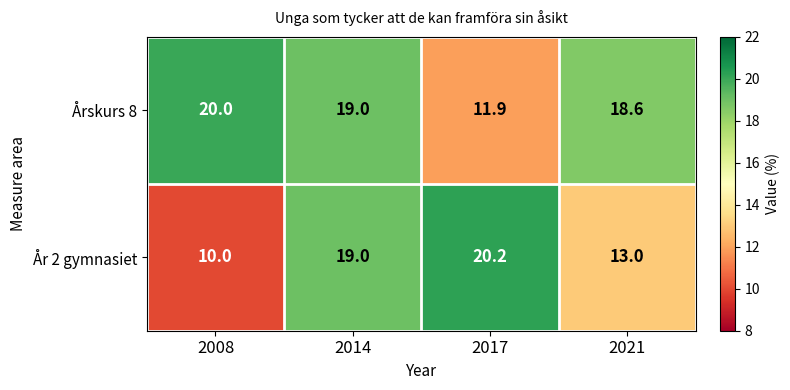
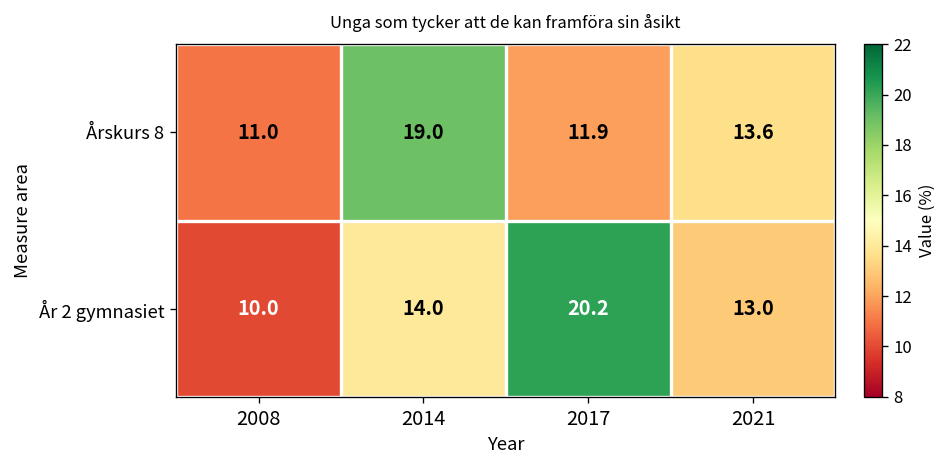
Årskurs 8, 2008: 20.0 -> 11.0
Årskurs 8, 2021: 18.6 -> 13.6
År 2 gymnasiet, 2014: 19.0 -> 14.0
